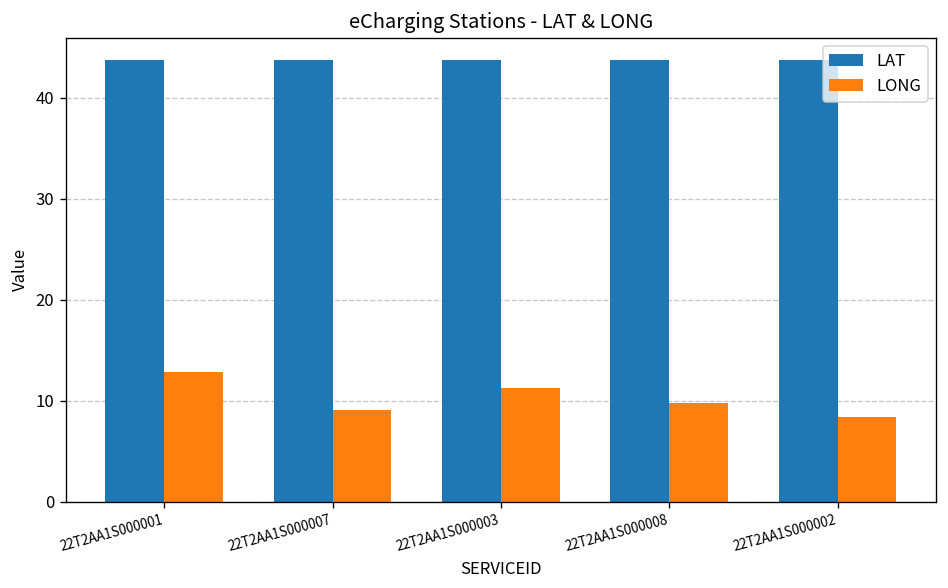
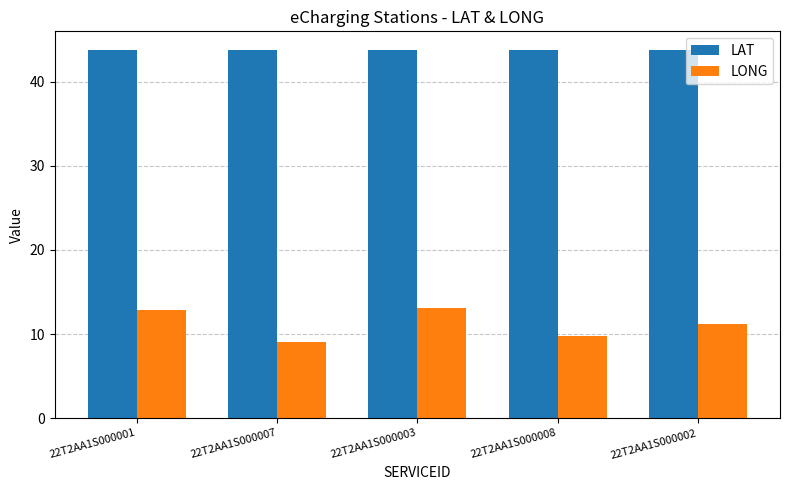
LONG, 22T2AA1S000003: 11 -> 13
LONG, 22T2AA1S000002: 8 -> 11
